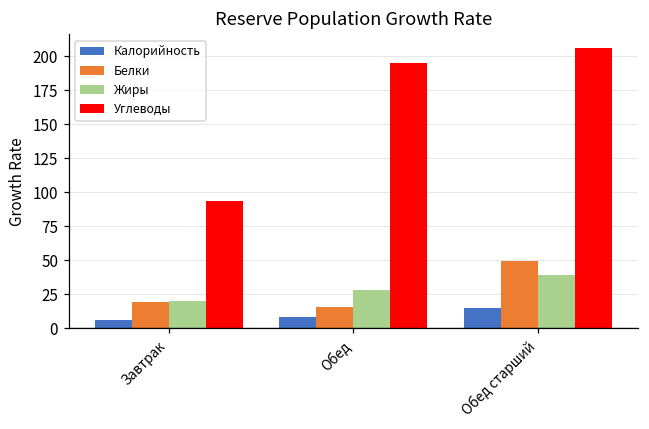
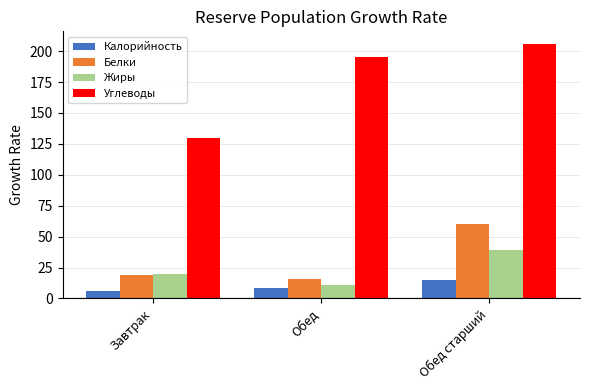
Углеводы, Завтрак: 94 -> 130
Жиры, Обед: 28 -> 11
Белки, Обед старший: 50 -> 60
